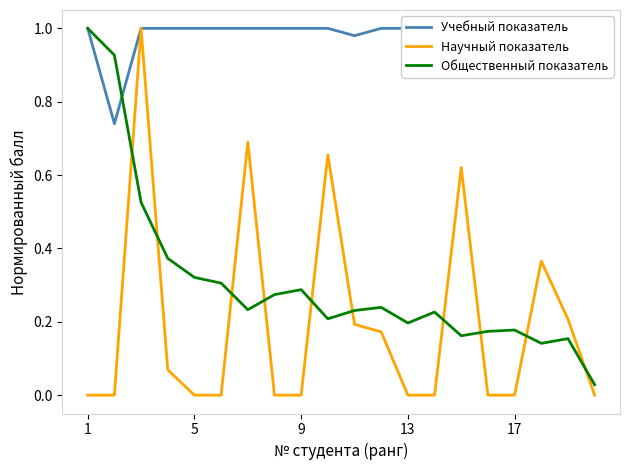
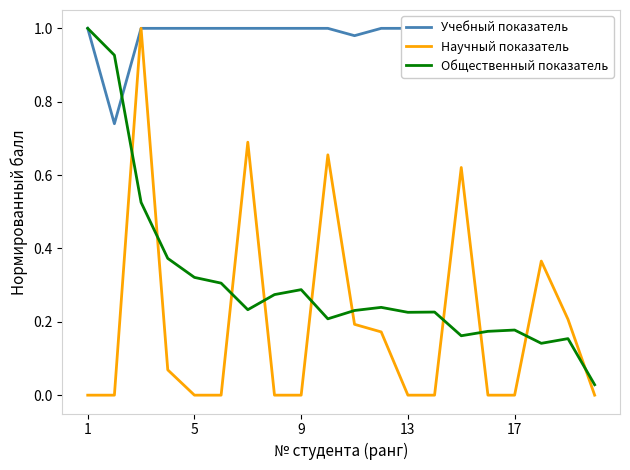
Общественный показатель, 13: 0.20 -> 0.23
